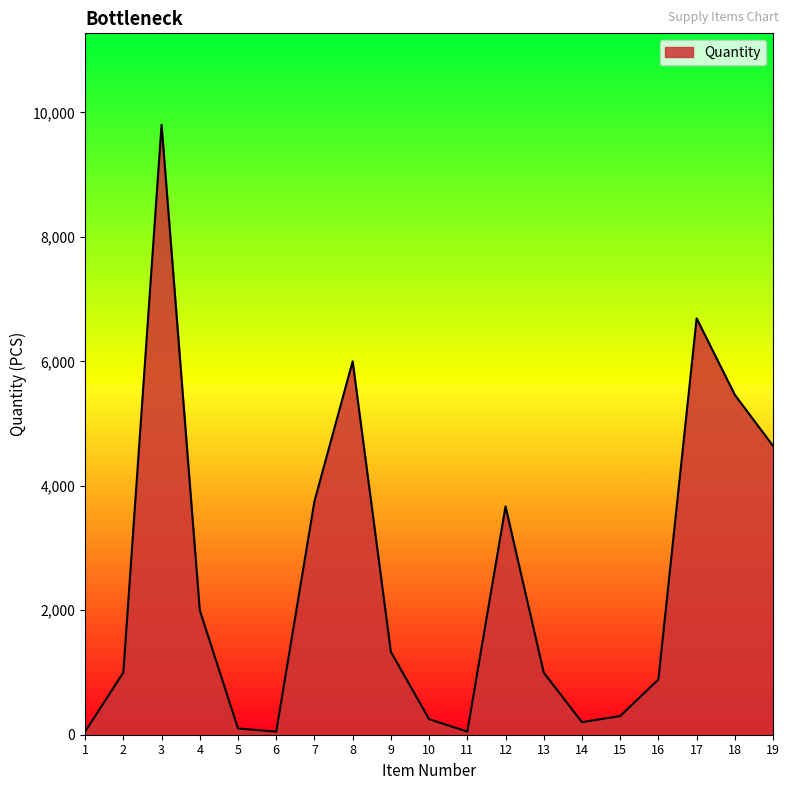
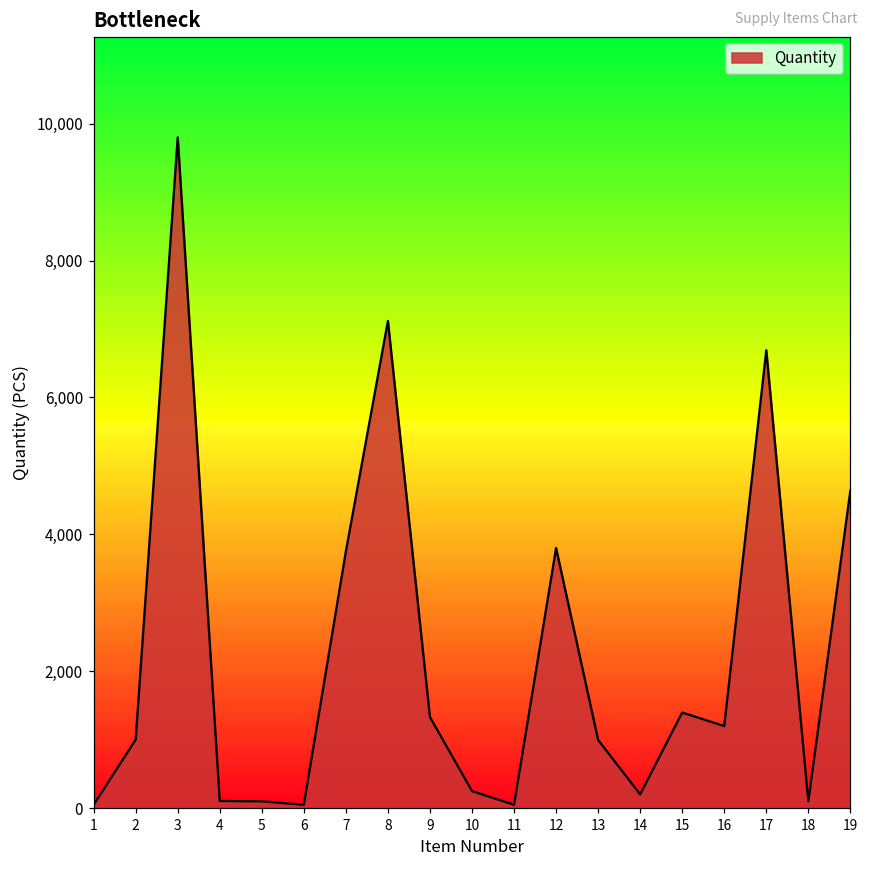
4: 2,000 -> 100
8: 6,000 -> 7,100
12: 3,700 -> 3,800
15: 300 -> 1,400
16: 900 -> 1,200
18: 5,500 -> 100
